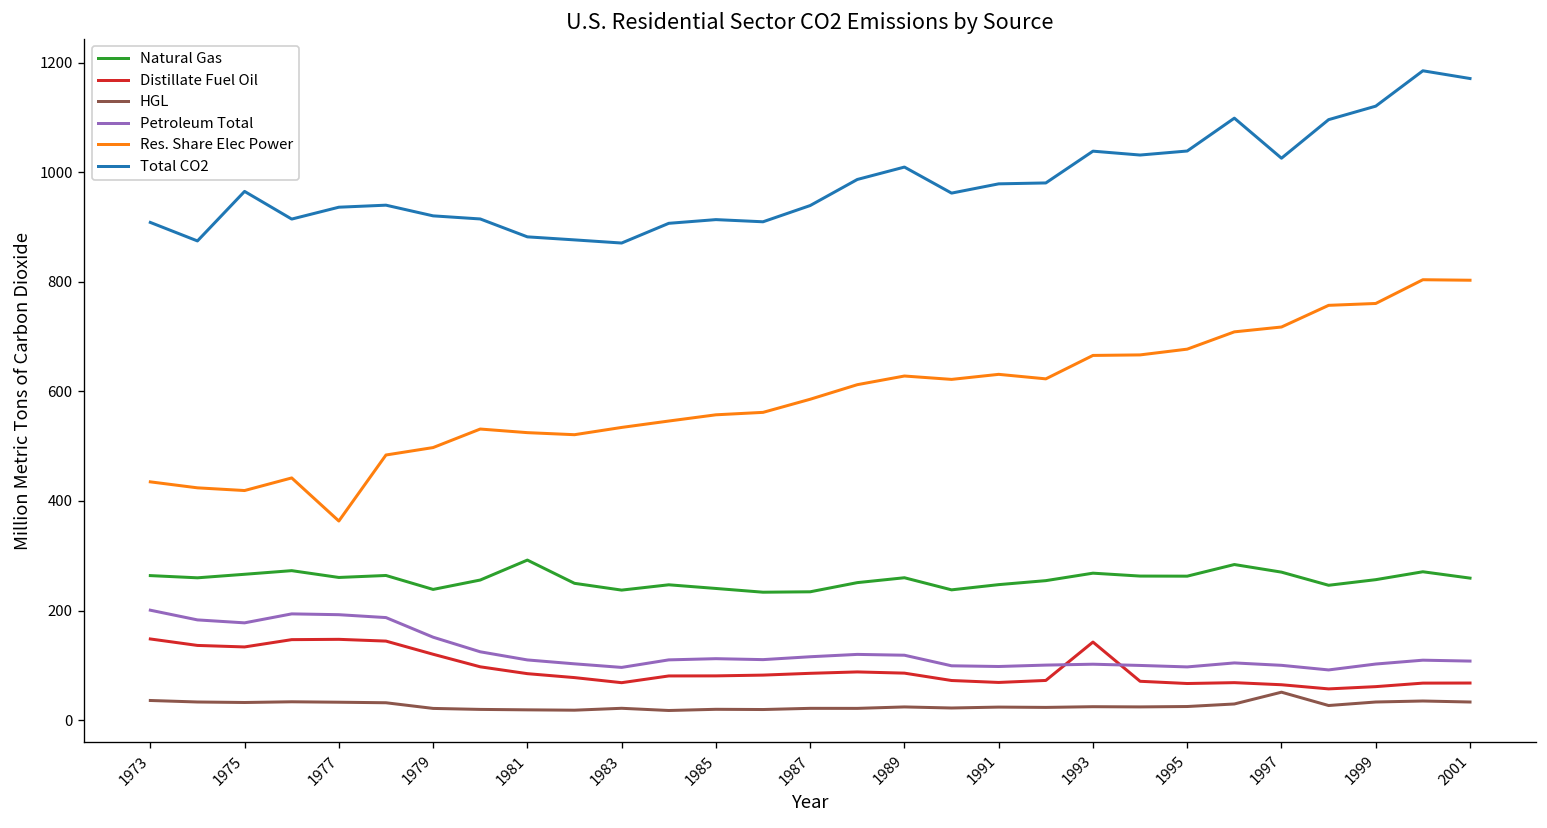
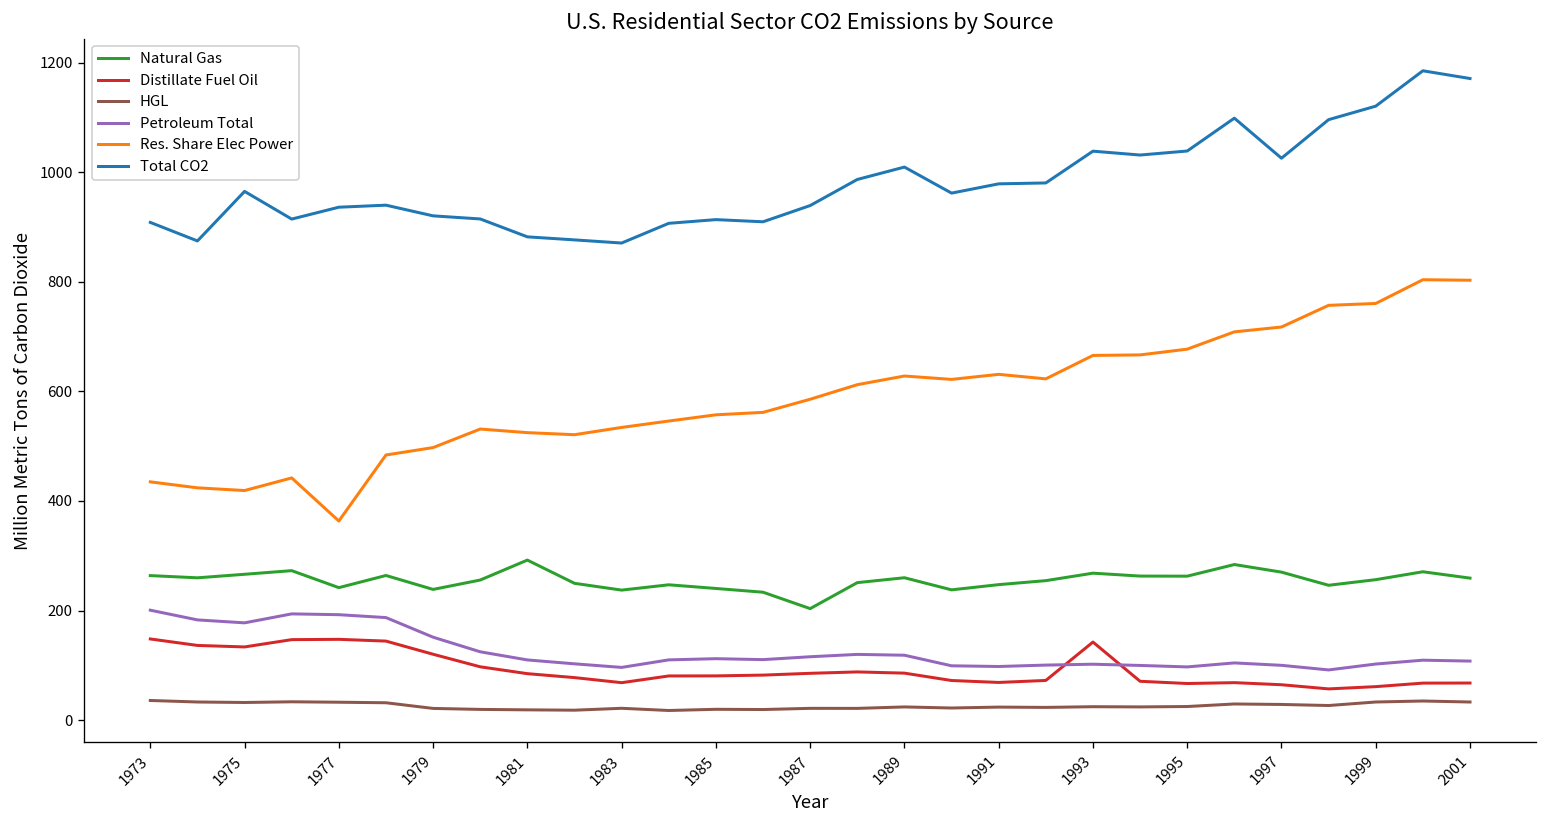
Natural Gas, 1977: 260 -> 240
Natural Gas, 1987: 230 -> 200
HGL, 1997: 50 -> 30
